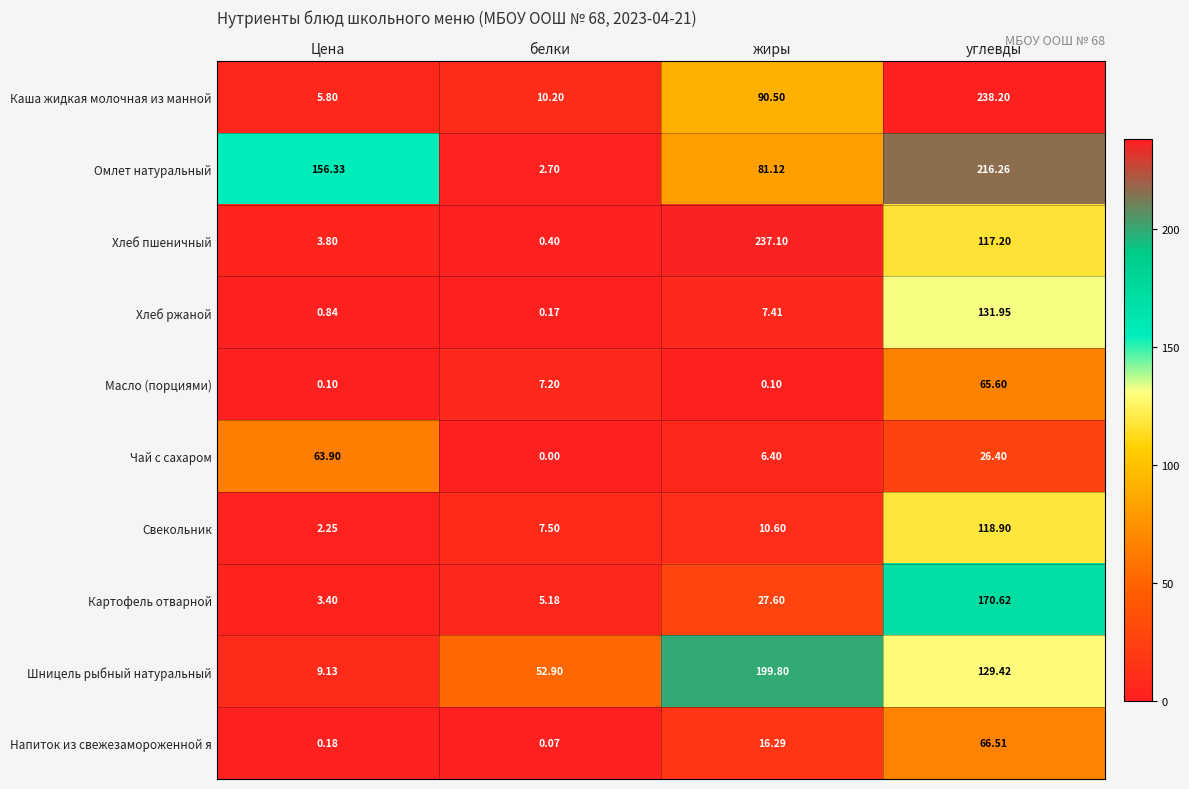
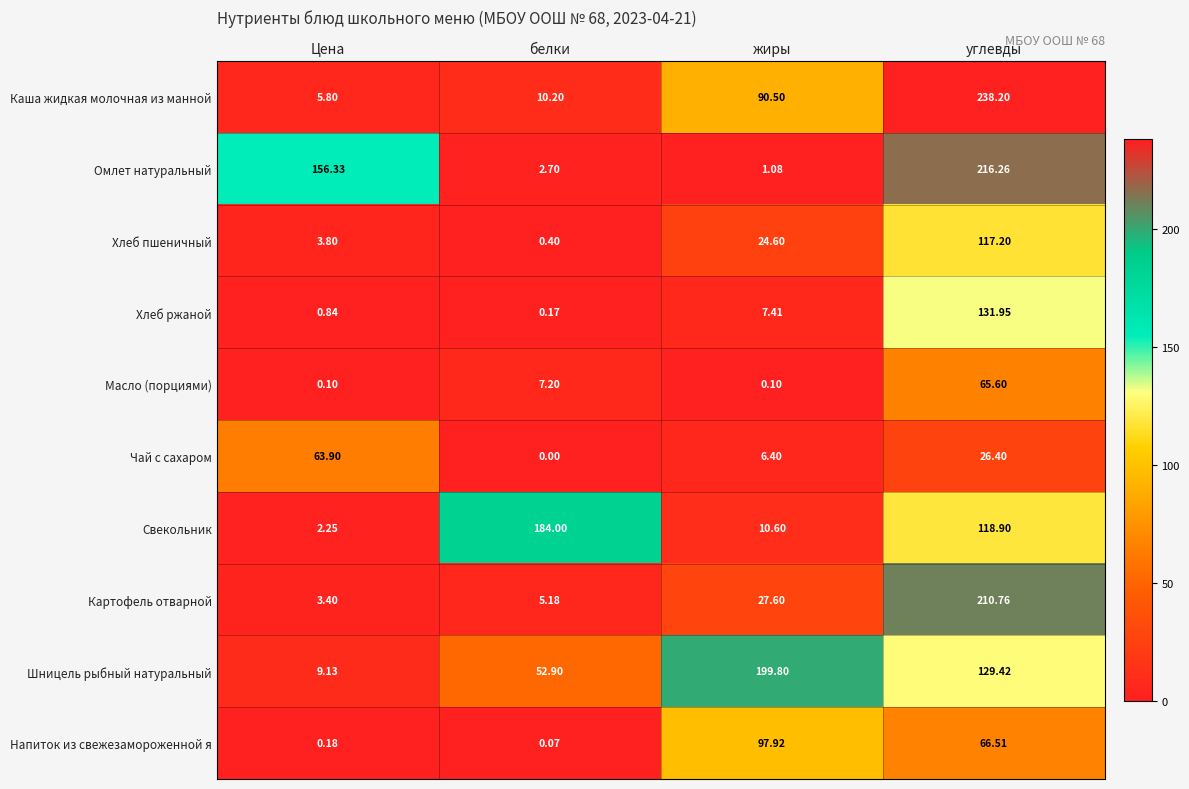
Омлет натуральный, жиры: 81.12 -> 1.08
Хлеб пшеничный, жиры: 237.10 -> 24.60
Свекольник, белки: 7.50 -> 184.00
Картофель отварной, углевды: 170.62 -> 210.76
Напиток из свежезамороженной я, жиры: 16.29 -> 97.92
